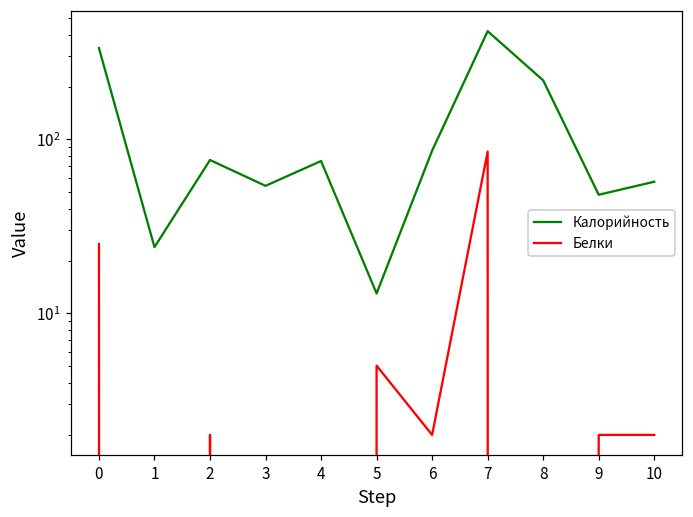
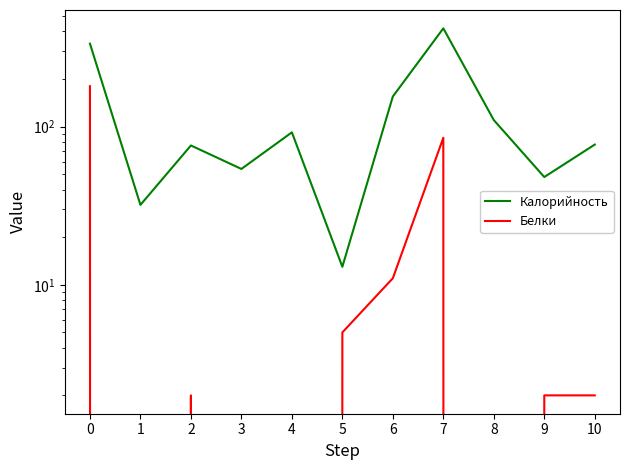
Белки, 0: 25 -> 180
Калорийность, 1: 24 -> 32
Калорийность, 4: 80 -> 90
Калорийность, 6: 90 -> 160
Белки, 6: 2 -> 11
Калорийность, 8: 220 -> 110
Калорийность, 10: 57 -> 80
